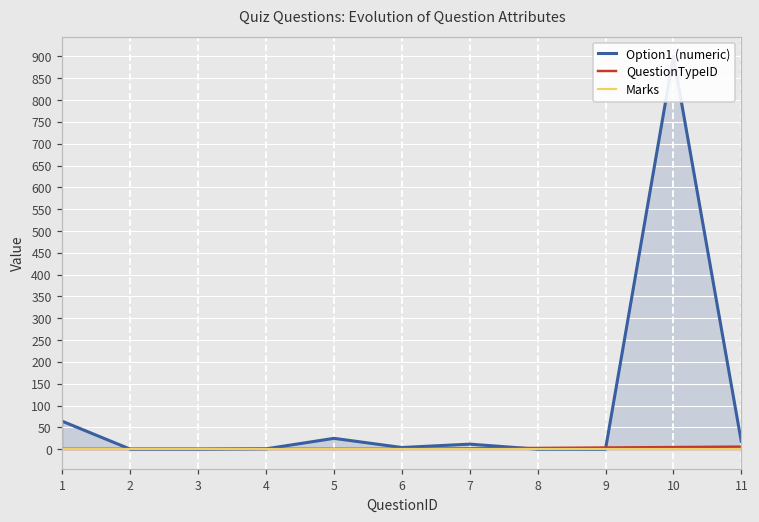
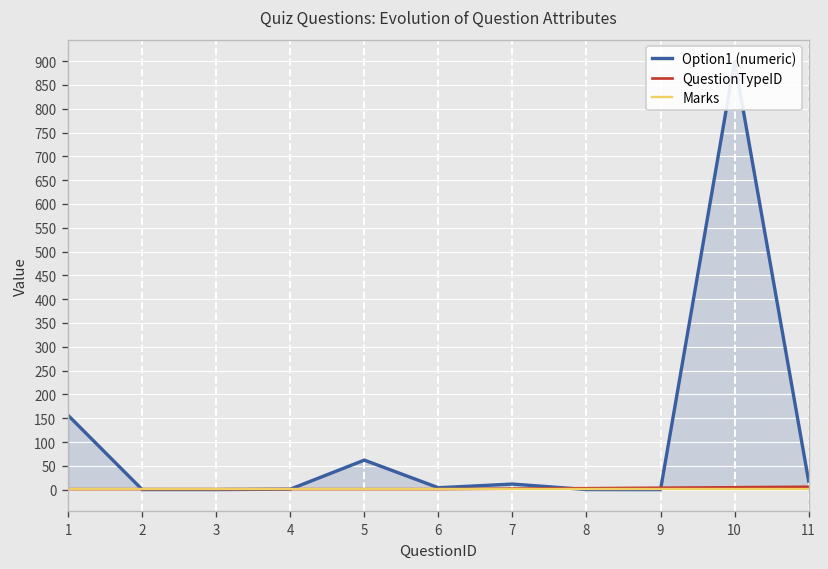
Option1 (numeric), 1: 60 -> 160
Option1 (numeric), 5: 30 -> 60
